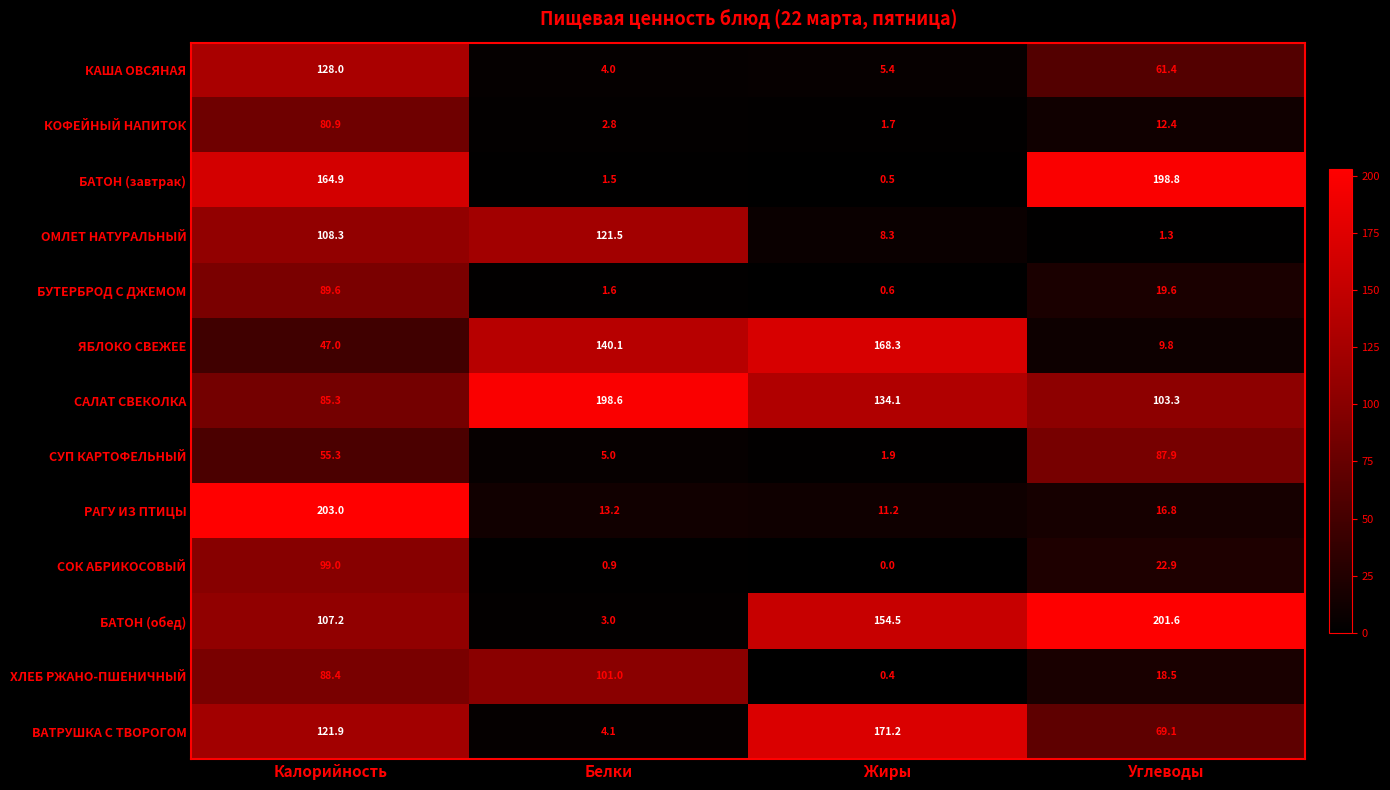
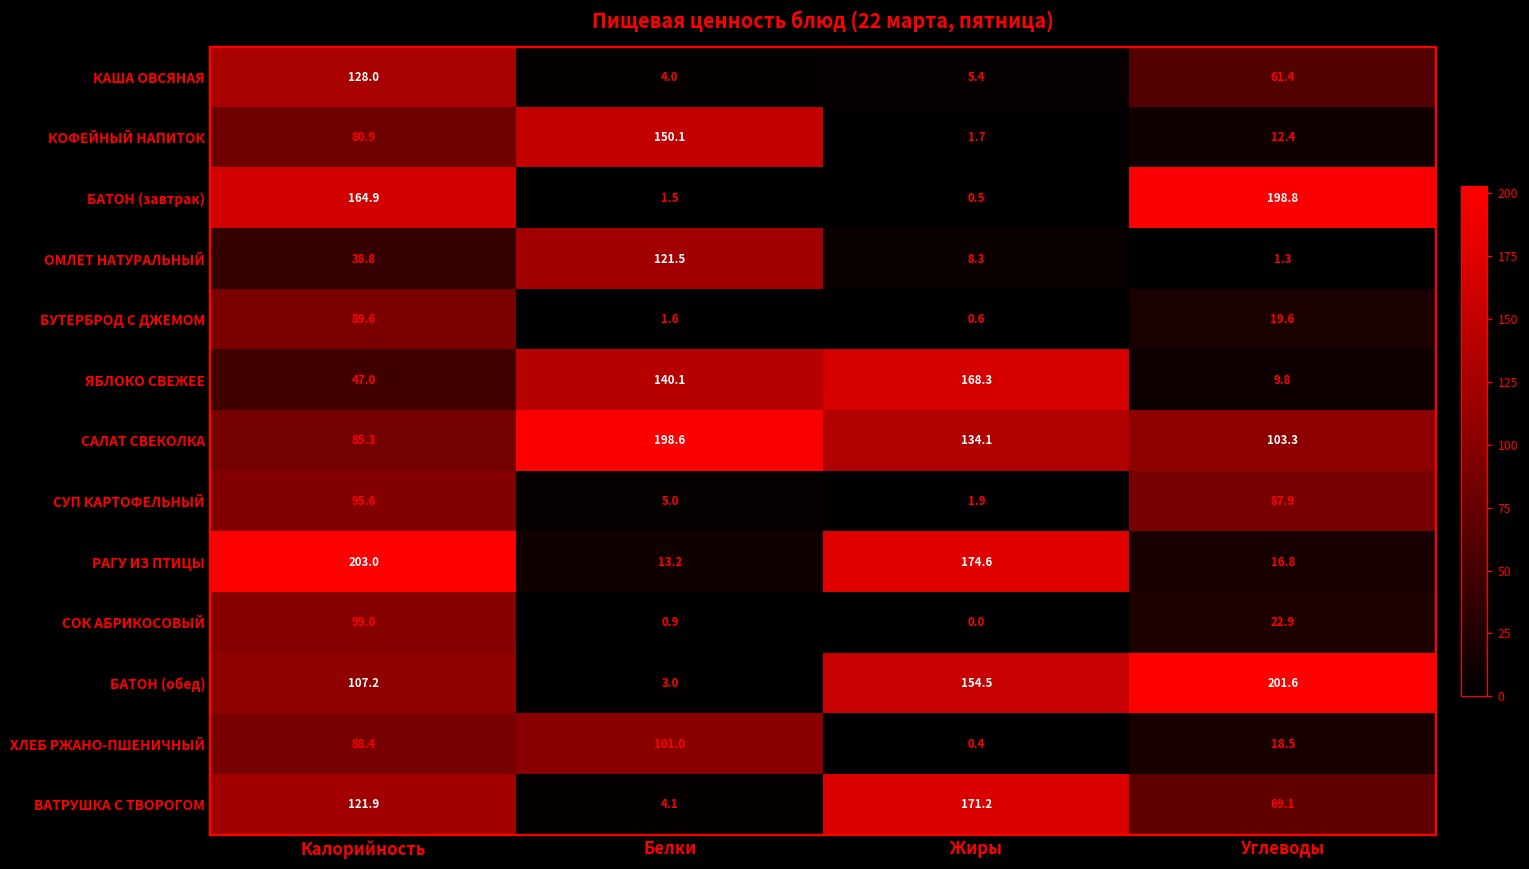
КОФЕЙНЫЙ НАПИТОК, Белки: 2.8 -> 150.1
ОМЛЕТ НАТУРАЛЬНЫЙ, Калорийность: 108.3 -> 38.8
СУП КАРТОФЕЛЬНЫЙ, Калорийность: 55.3 -> 95.6
РАГУ ИЗ ПТИЦЫ, Жиры: 11.2 -> 174.6
